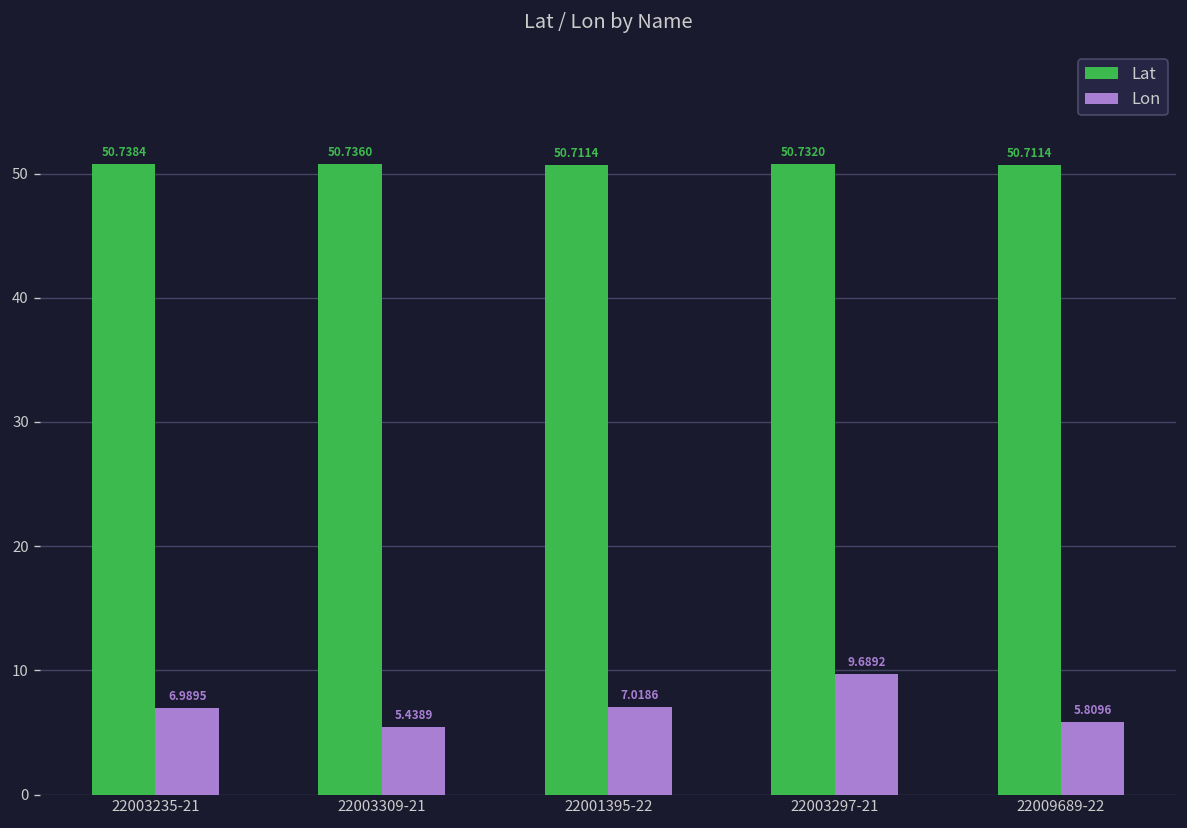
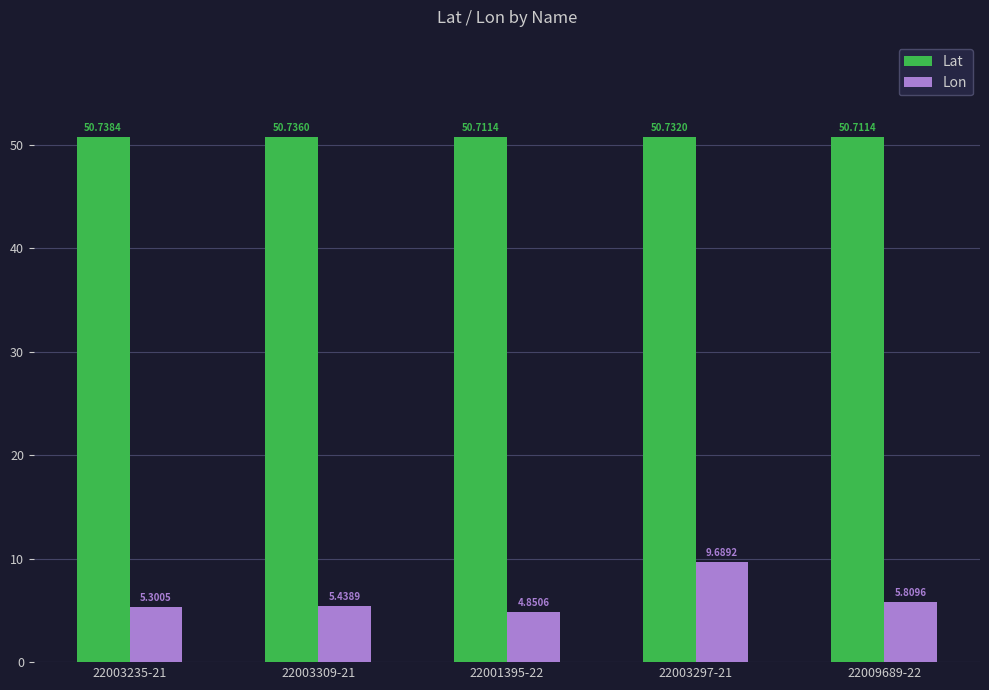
Lon, 22003235-21: 6.9895 -> 5.3005
Lon, 22001395-22: 7.0186 -> 4.8506
